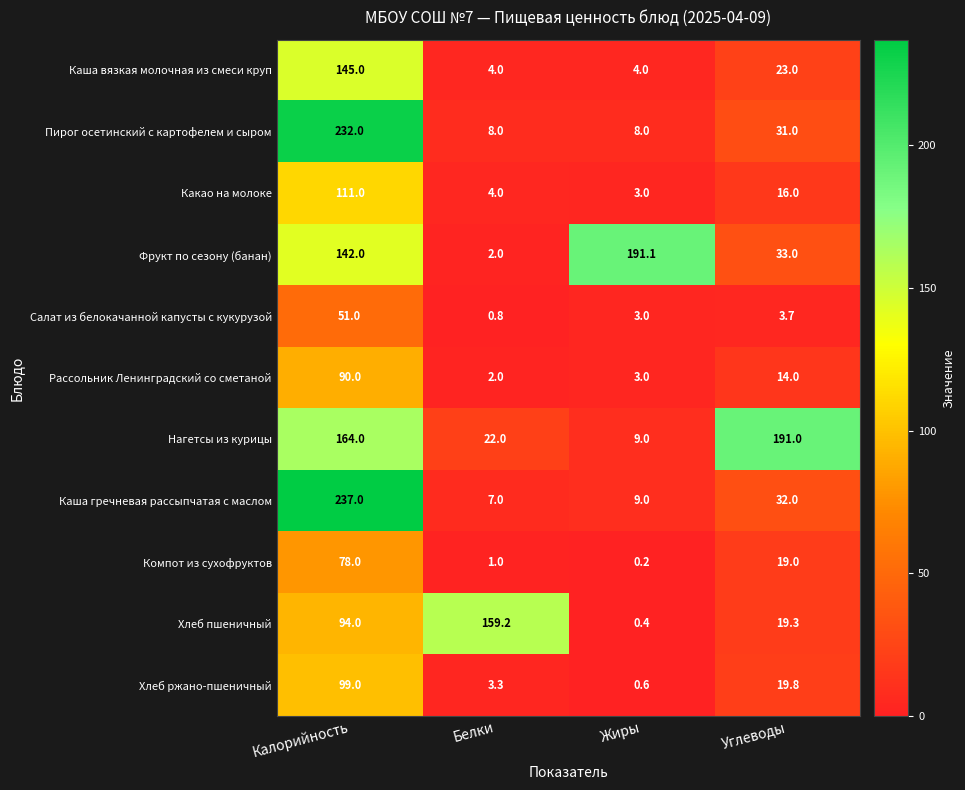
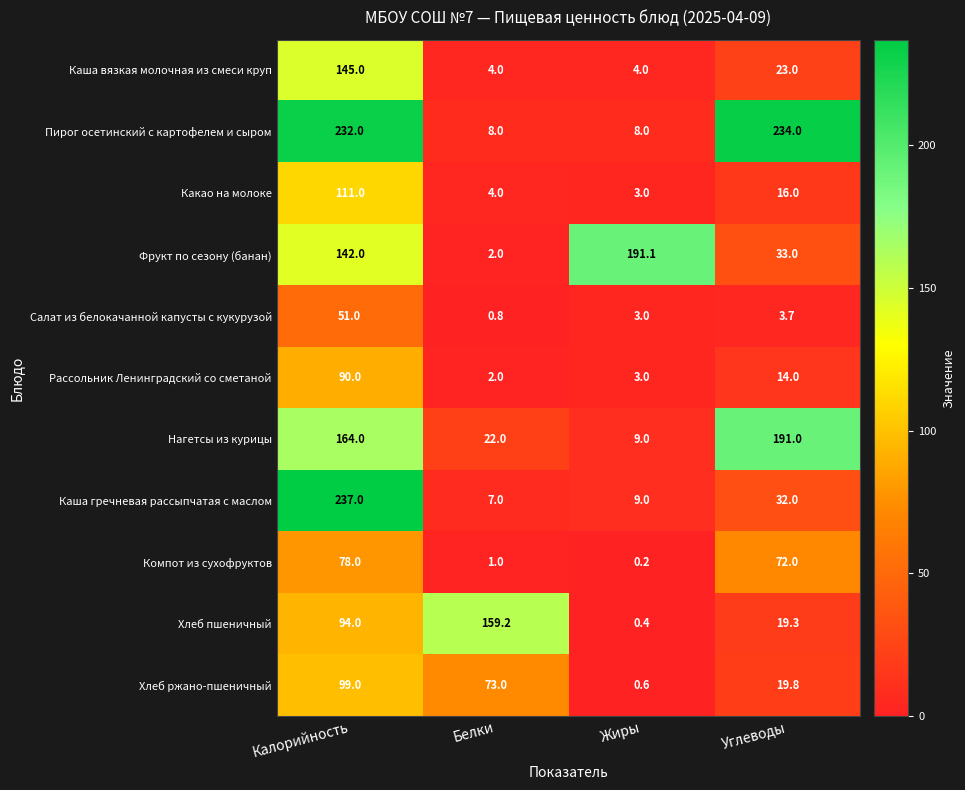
Пирог осетинский с картофелем и сыром, Углеводы: 31.0 -> 234.0
Компот из сухофруктов, Углеводы: 19.0 -> 72.0
Хлеб ржано-пшеничный, Белки: 3.3 -> 73.0
